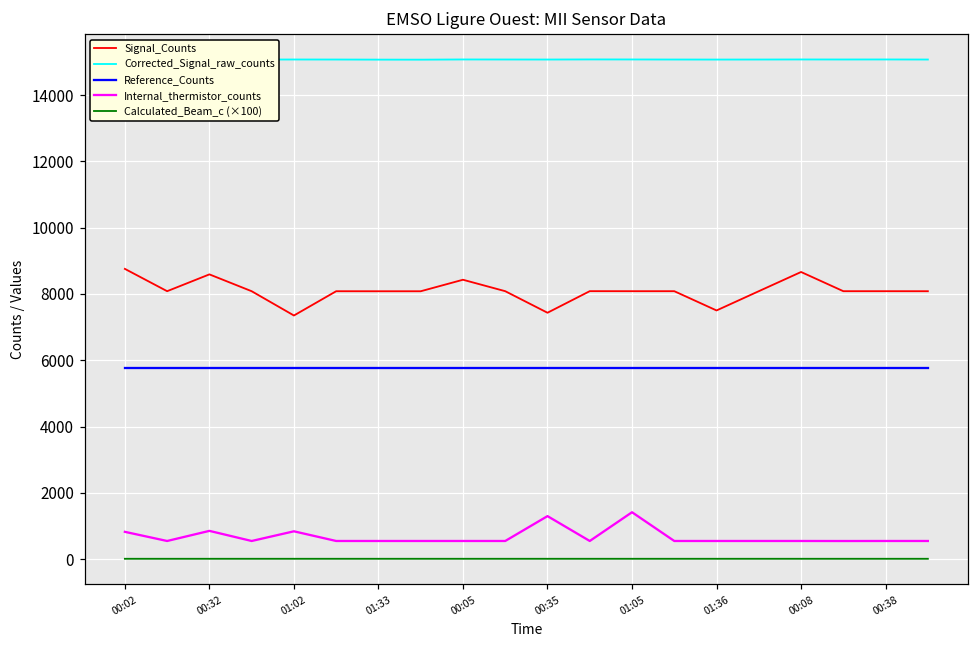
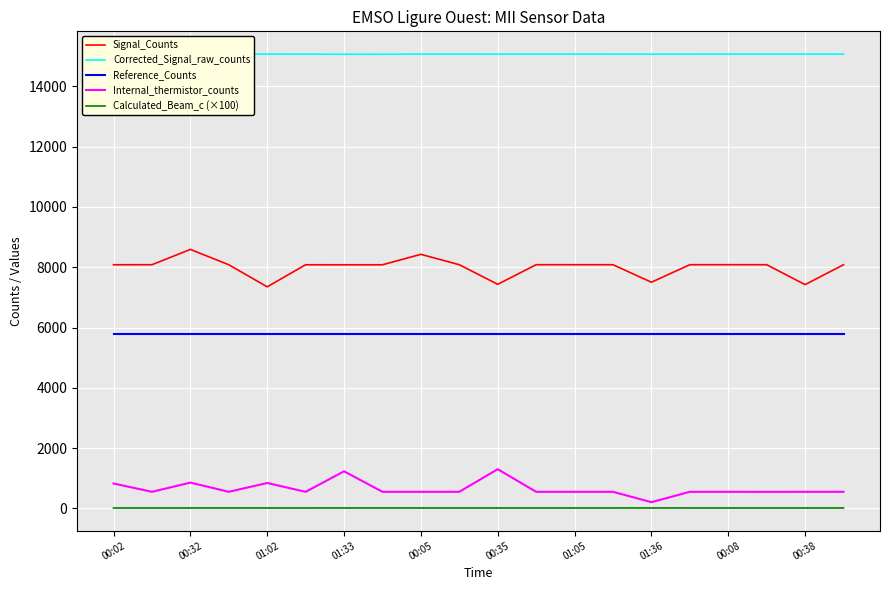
Signal_Counts, 00:02: 8800 -> 8100
Internal_thermistor_counts, 01:33: 600 -> 1200
Internal_thermistor_counts, 01:05: 1400 -> 600
Internal_thermistor_counts, 01:36: 600 -> 200
Signal_Counts, 00:08: 8700 -> 8100
Signal_Counts, 00:38: 8100 -> 7400
